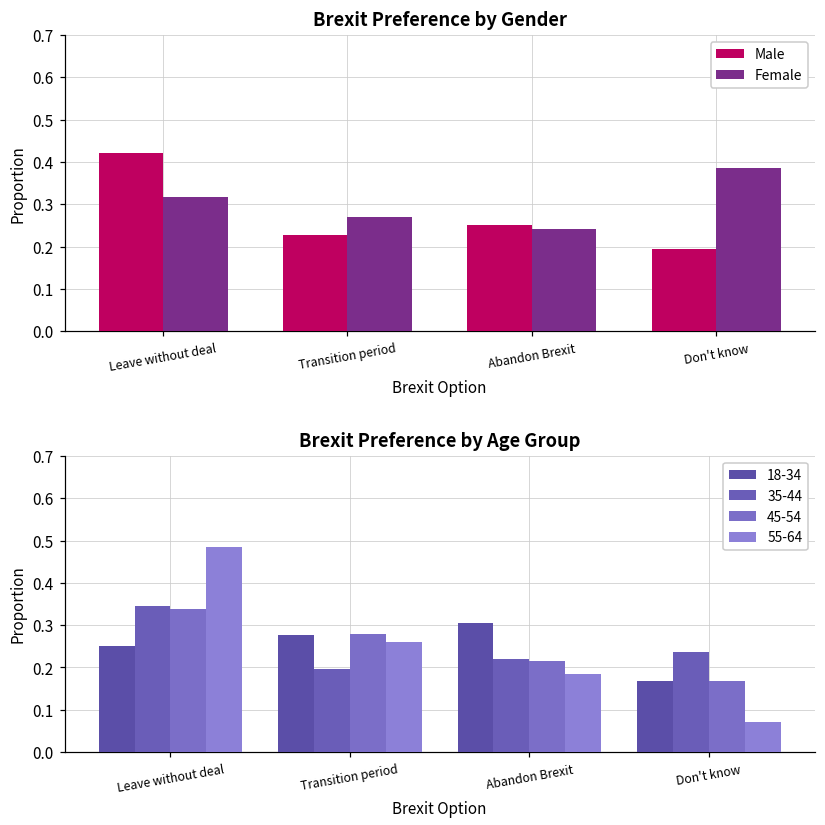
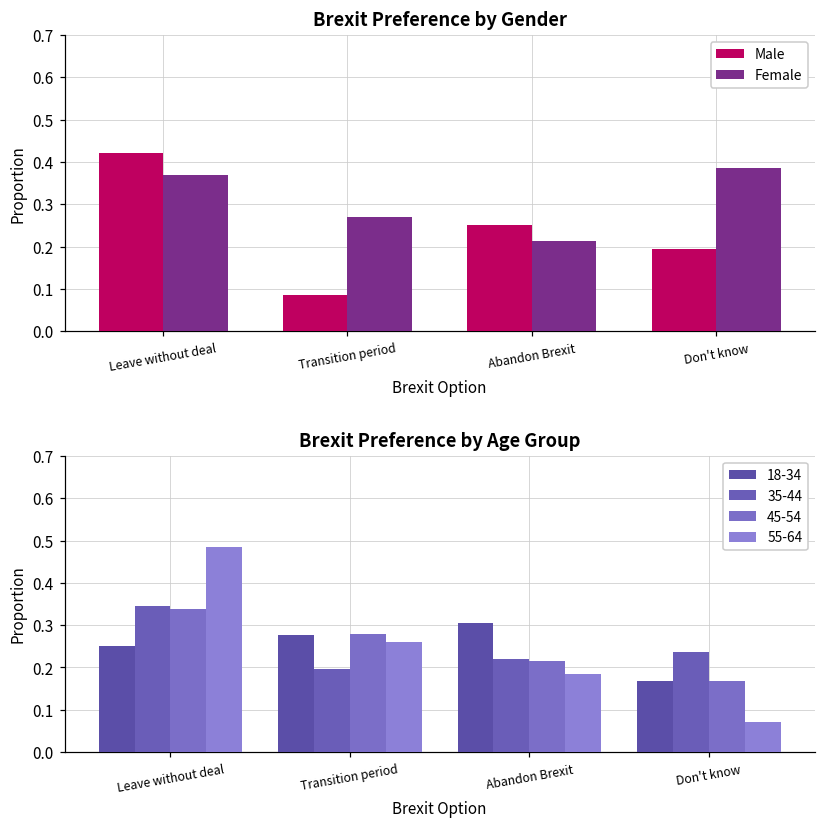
Brexit Preference by Gender, Female, Leave without deal: 0.32 -> 0.37
Brexit Preference by Gender, Male, Transition period: 0.23 -> 0.08
Brexit Preference by Gender, Female, Abandon Brexit: 0.24 -> 0.21
